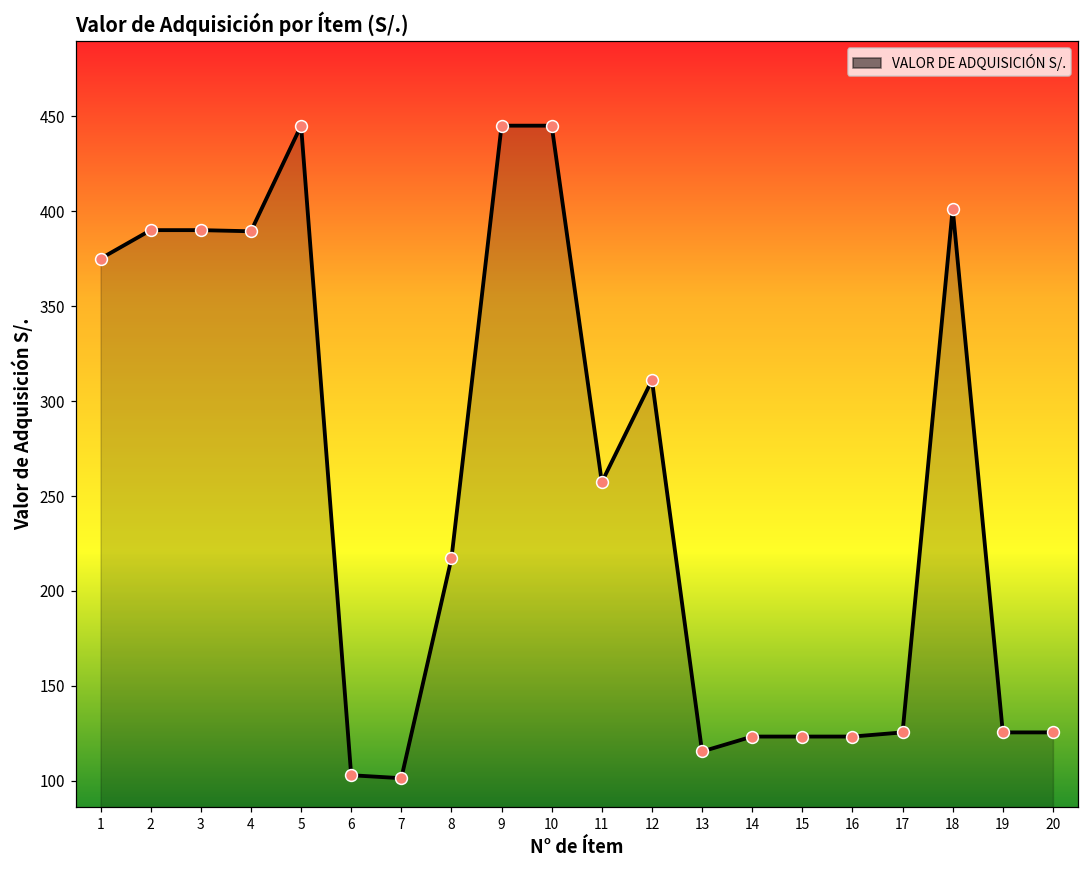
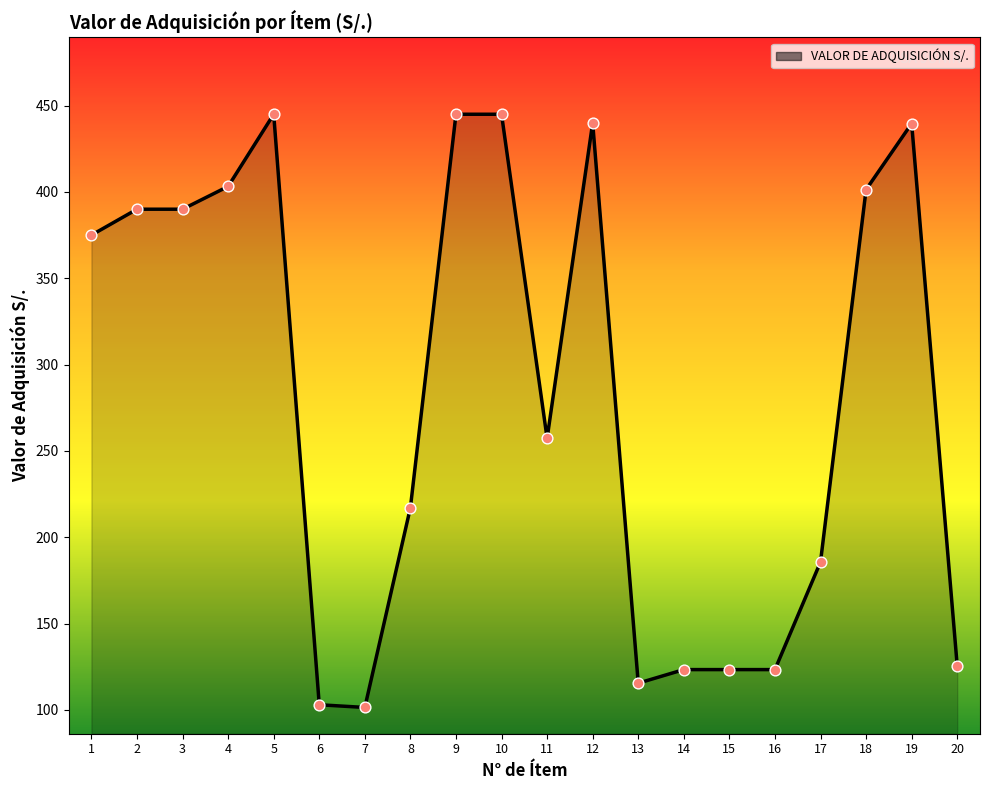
4: 389 -> 403
12: 311 -> 440
17: 126 -> 186
19: 126 -> 440
